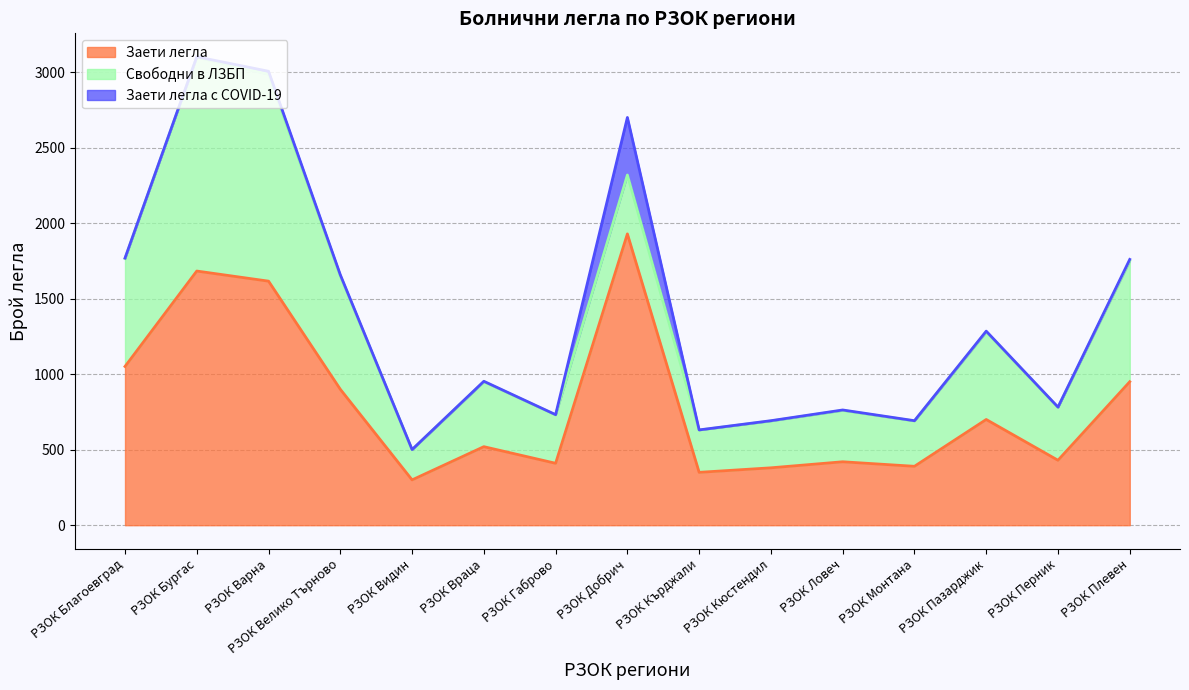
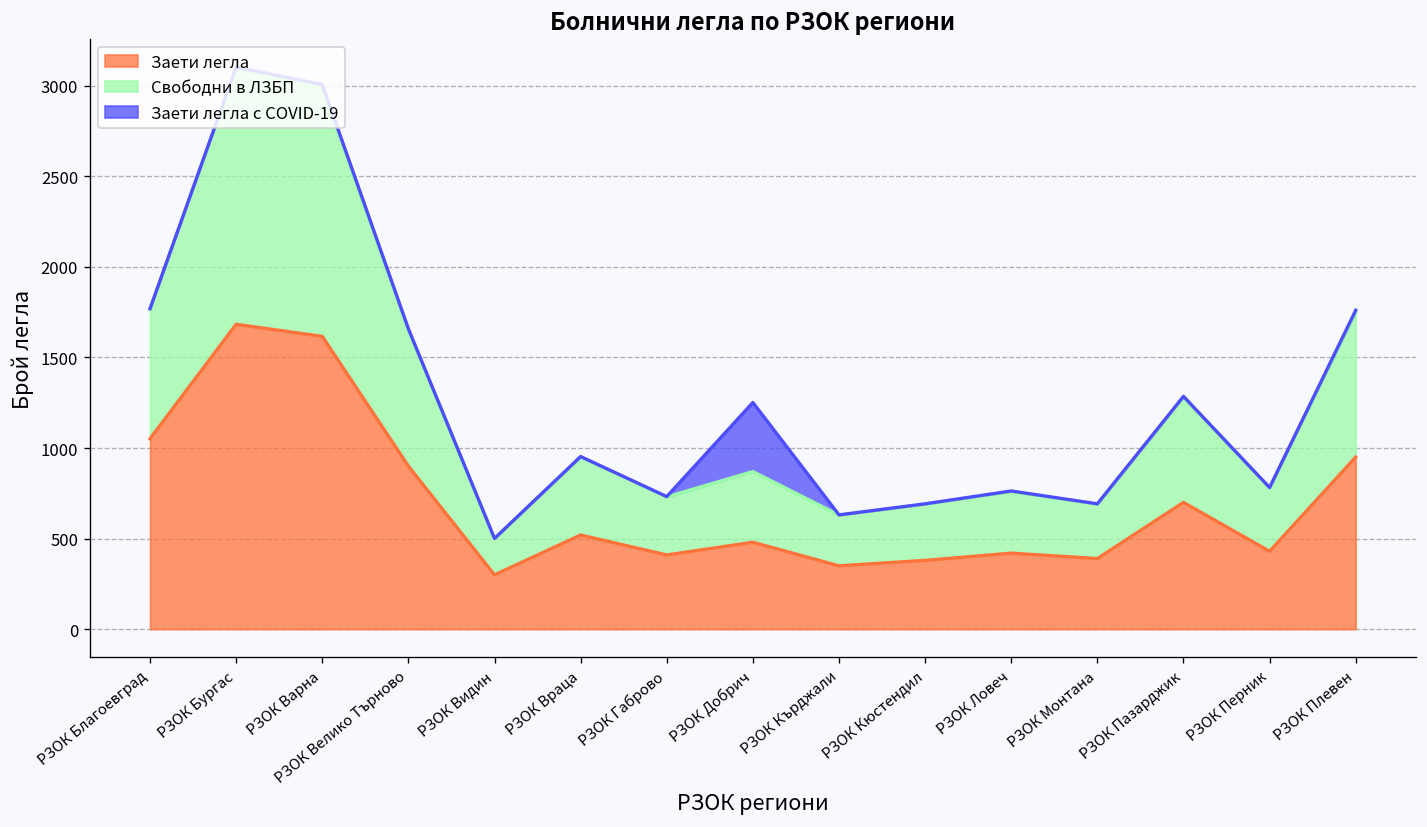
Заети легла, РЗОК Добрич: 1930 -> 480
